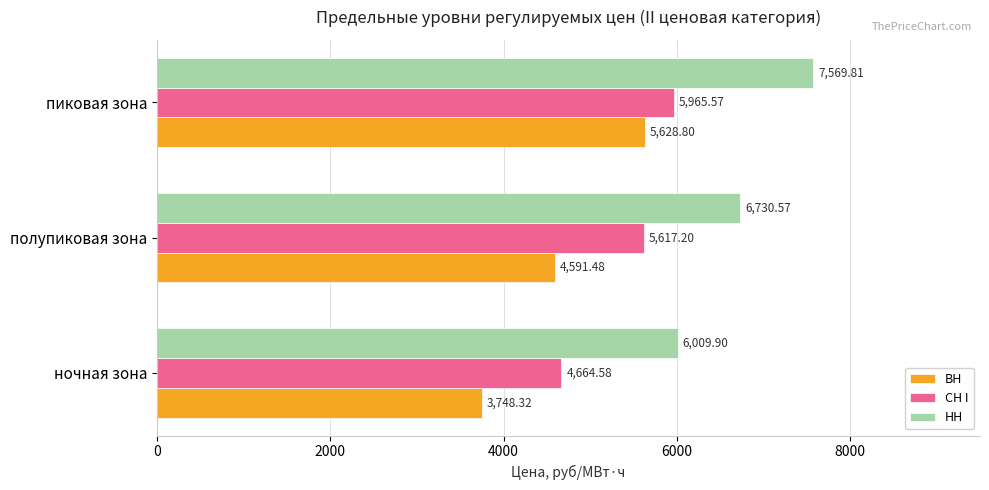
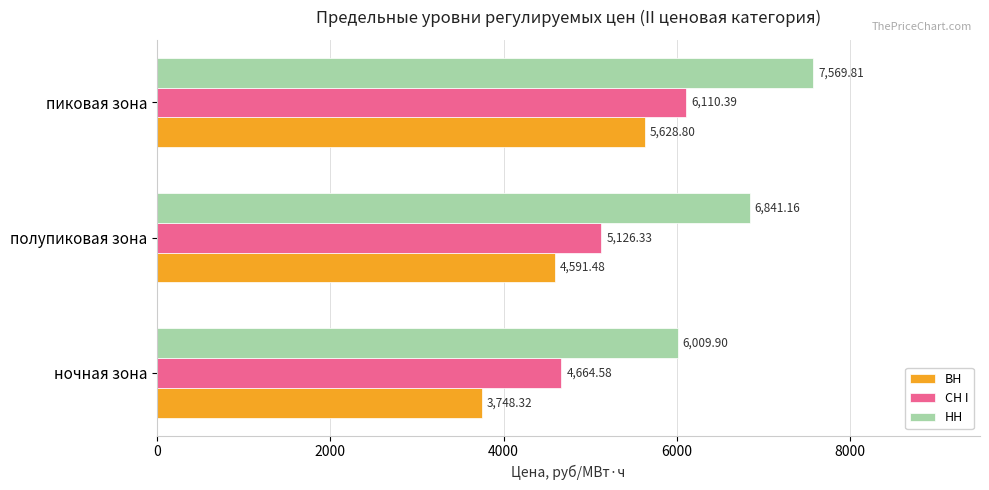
СН I, пиковая зона: 5,965.57 -> 6,110.39
НН, полупиковая зона: 6,730.57 -> 6,841.16
СН I, полупиковая зона: 5,617.20 -> 5,126.33
